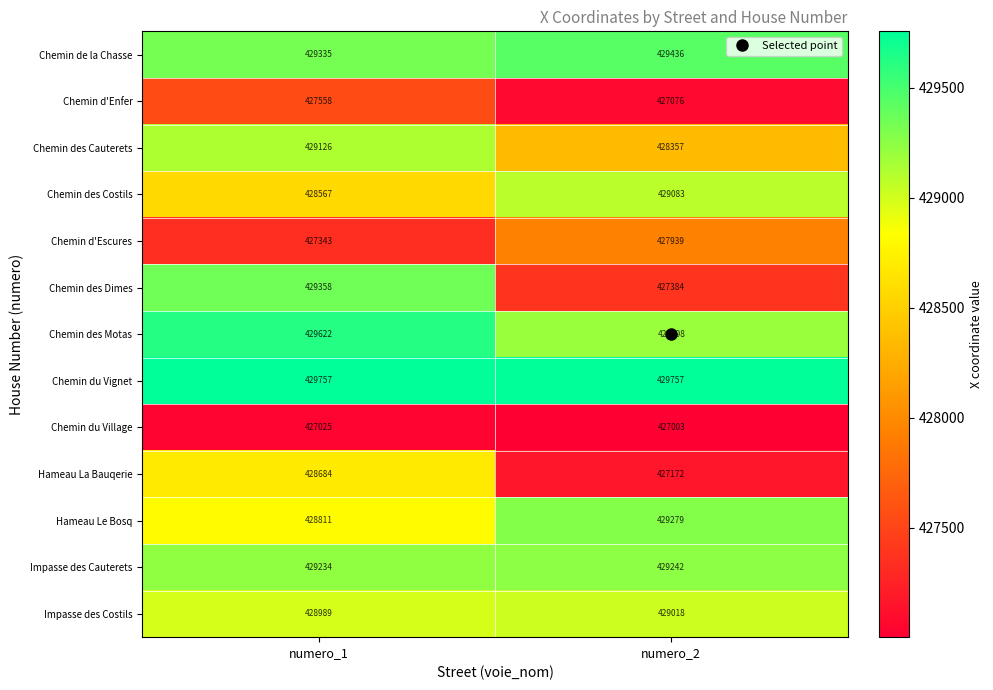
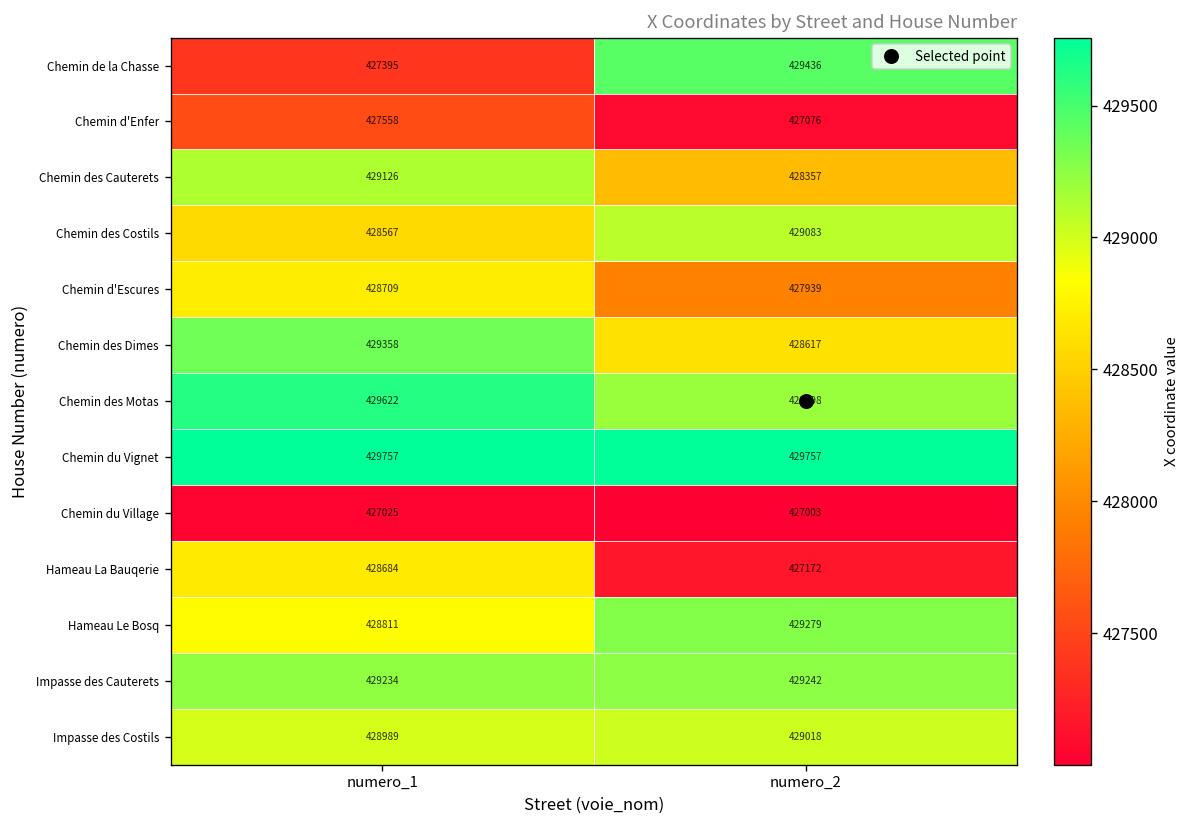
Chemin de la Chasse, numero_1: 429335 -> 427395
Chemin d'Escures, numero_1: 427343 -> 428709
Chemin des Dimes, numero_2: 427384 -> 428617
